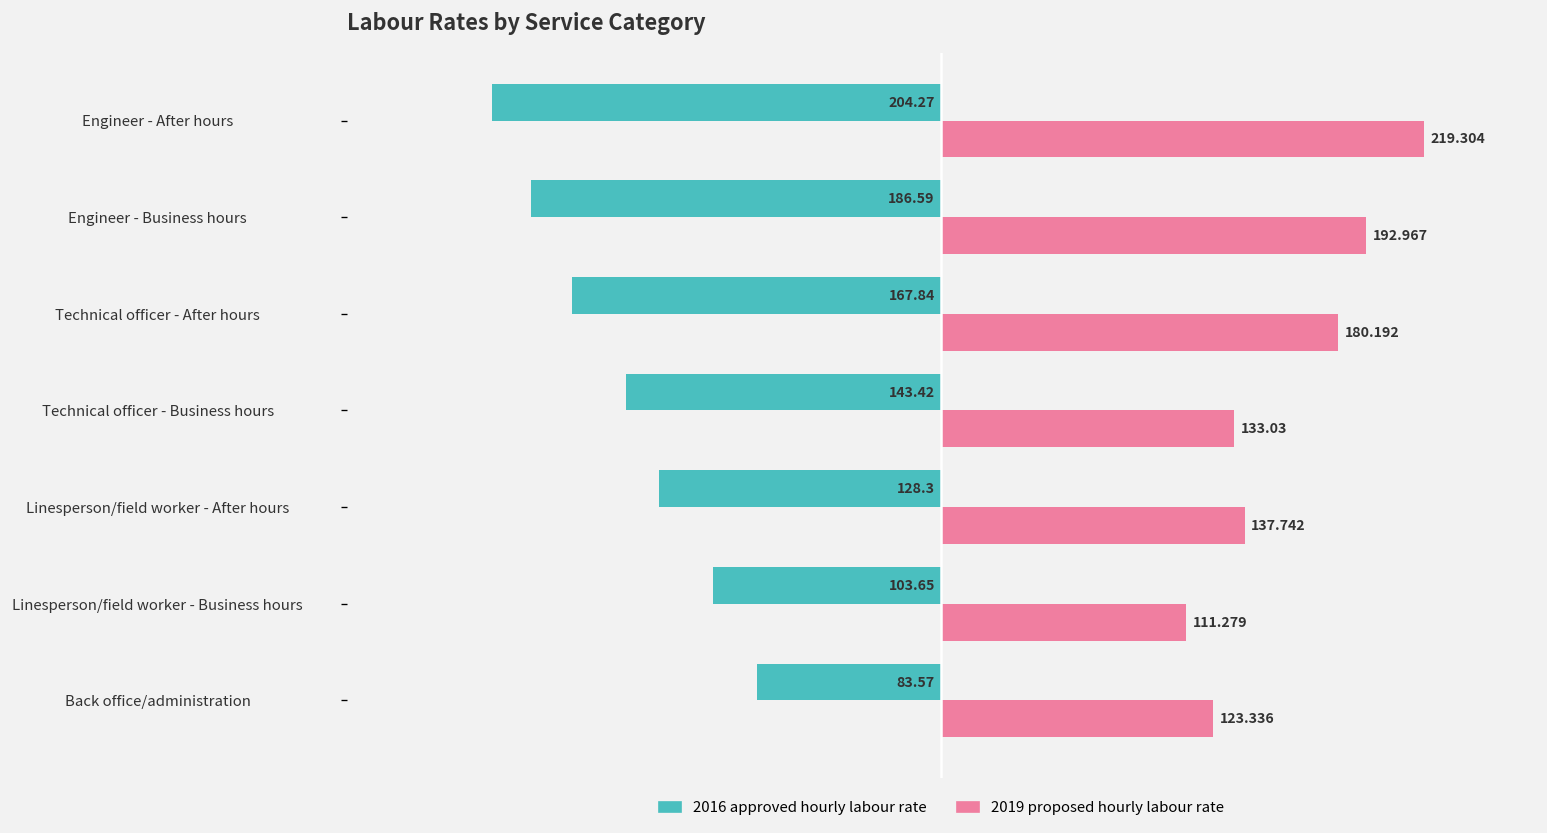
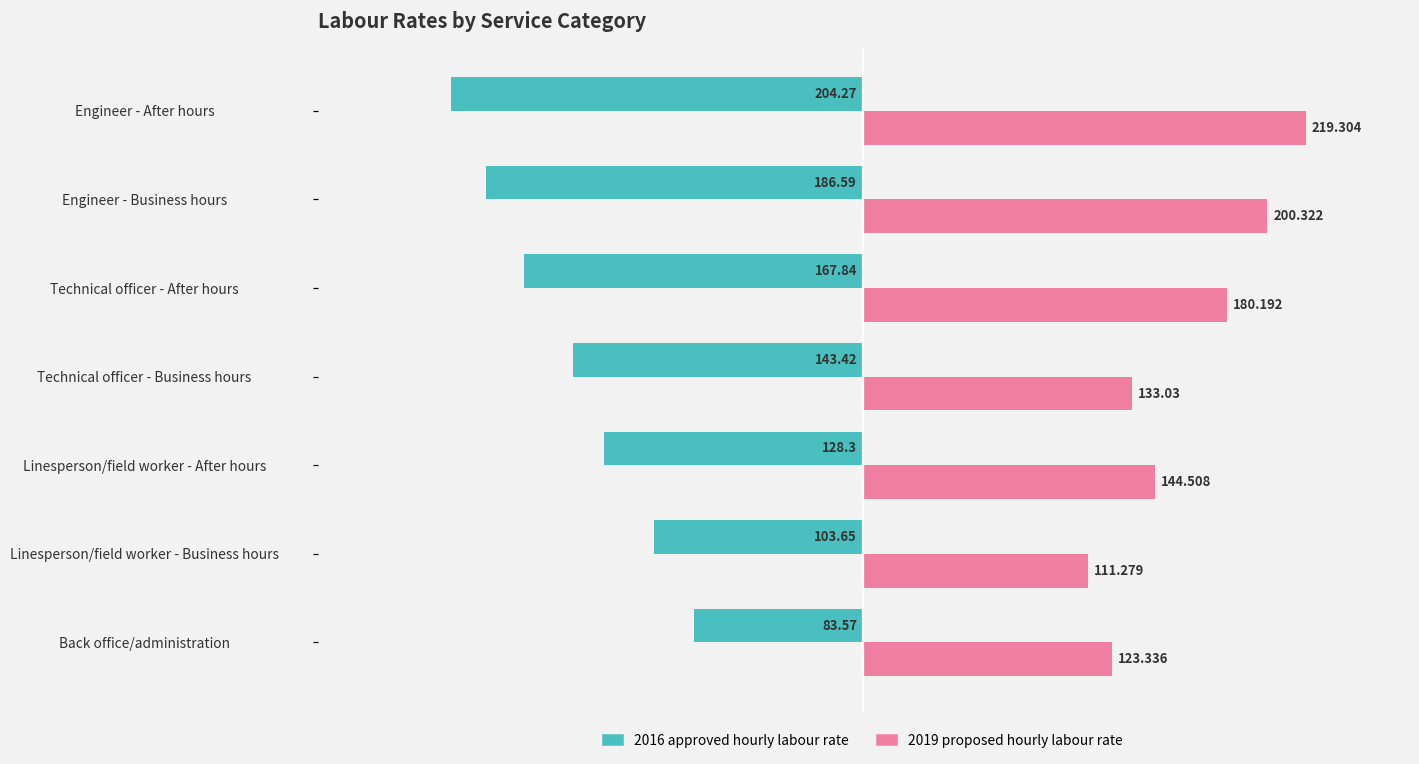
2019 proposed hourly labour rate, Engineer - Business hours: 192.967 -> 200.322
2019 proposed hourly labour rate, Linesperson/field worker - After hours: 137.742 -> 144.508
